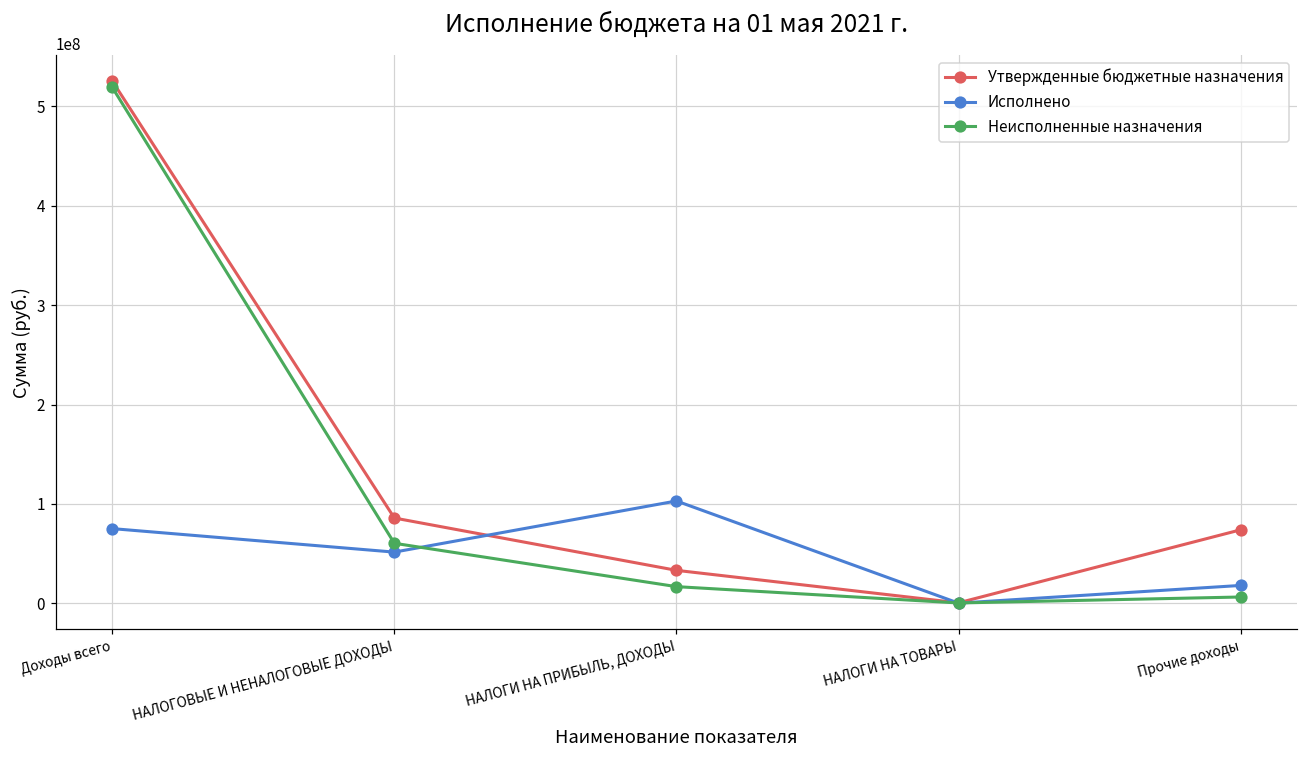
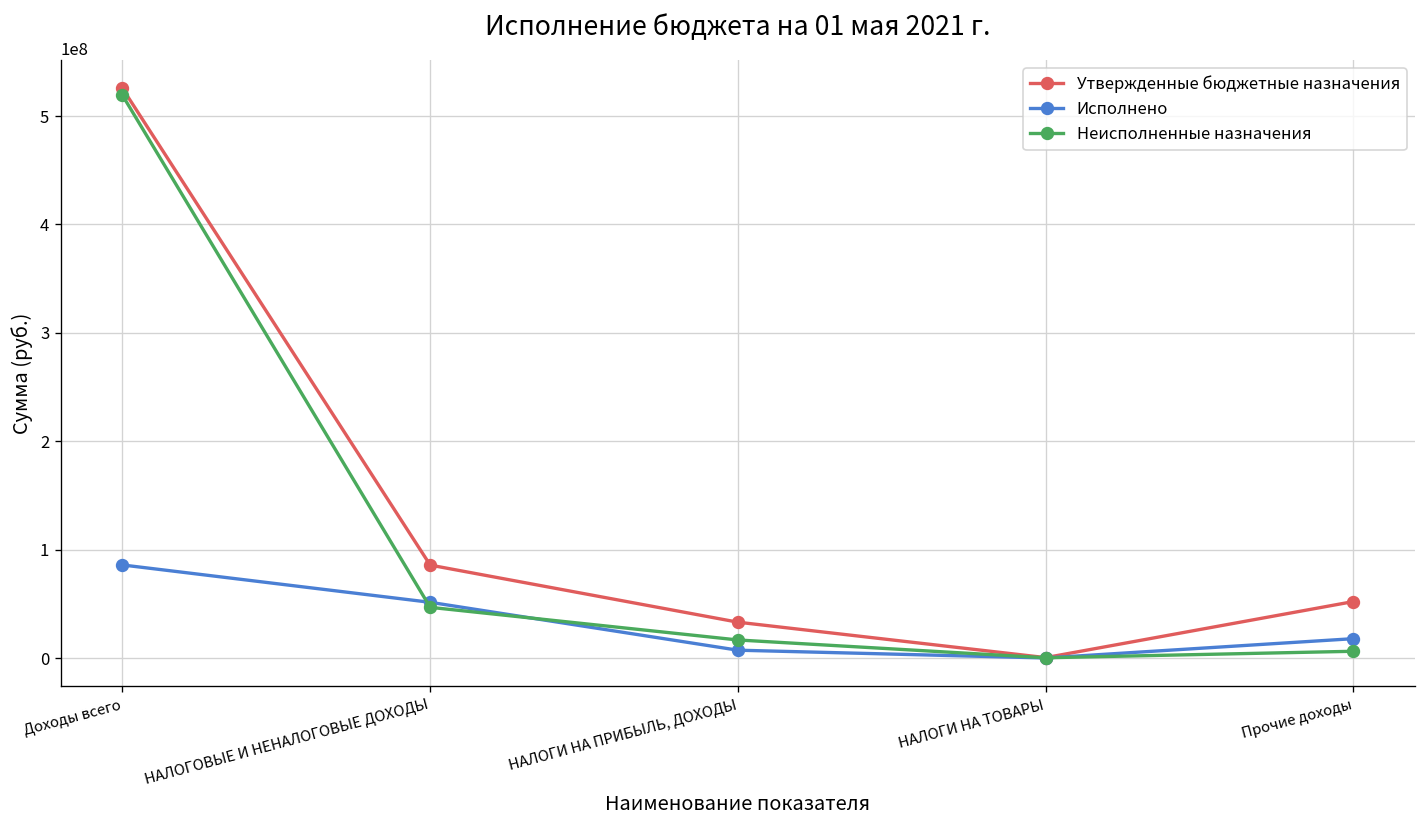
Исполнено, Доходы всего: 80000000 -> 90000000
Неисполненные назначения, НАЛОГОВЫЕ И НЕНАЛОГОВЫЕ ДОХОДЫ: 60000000 -> 50000000
Исполнено, НАЛОГИ НА ПРИБЫЛЬ, ДОХОДЫ: 100000000 -> 10000000
Утвержденные бюджетные назначения, Прочие доходы: 70000000 -> 50000000
